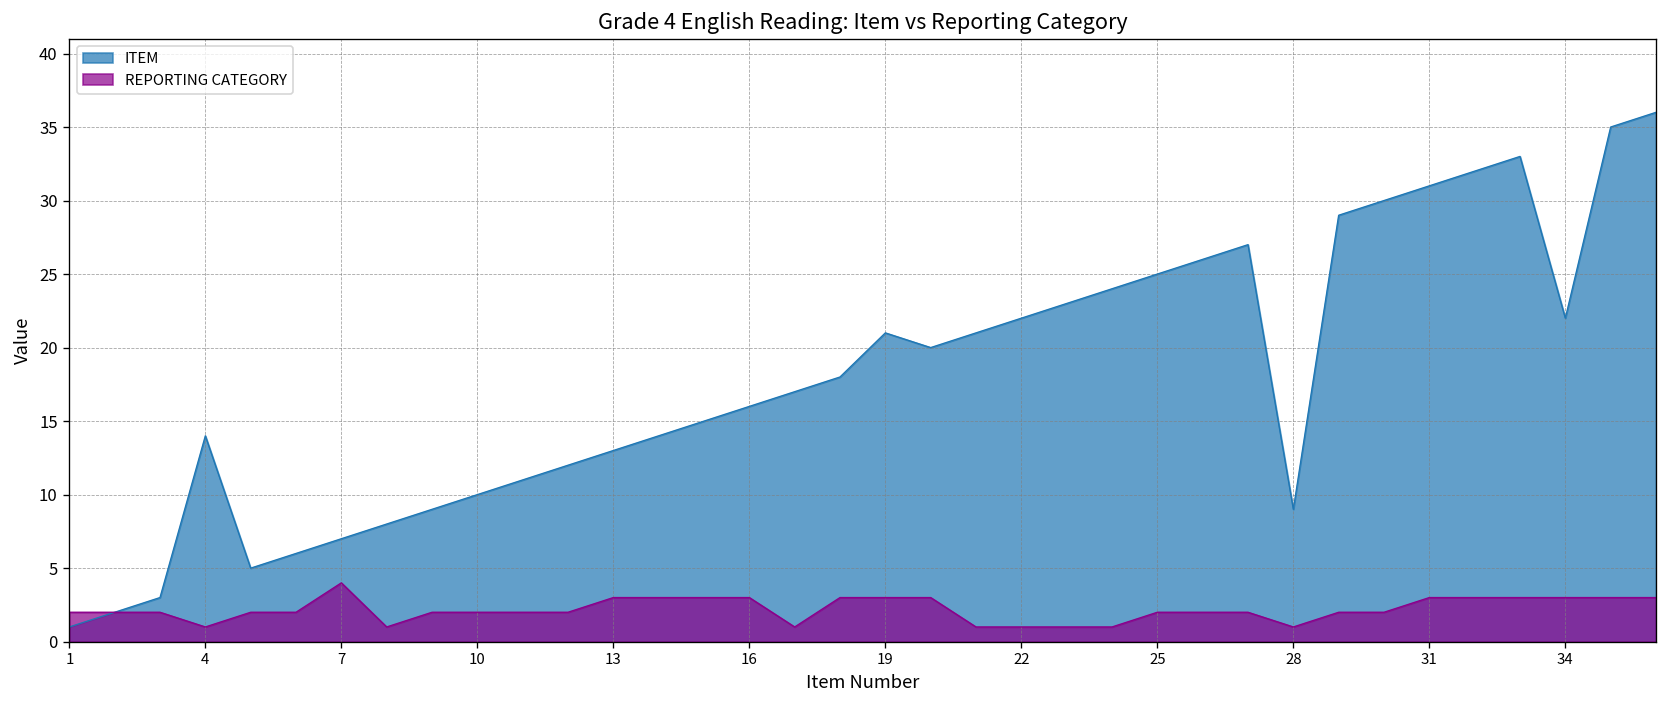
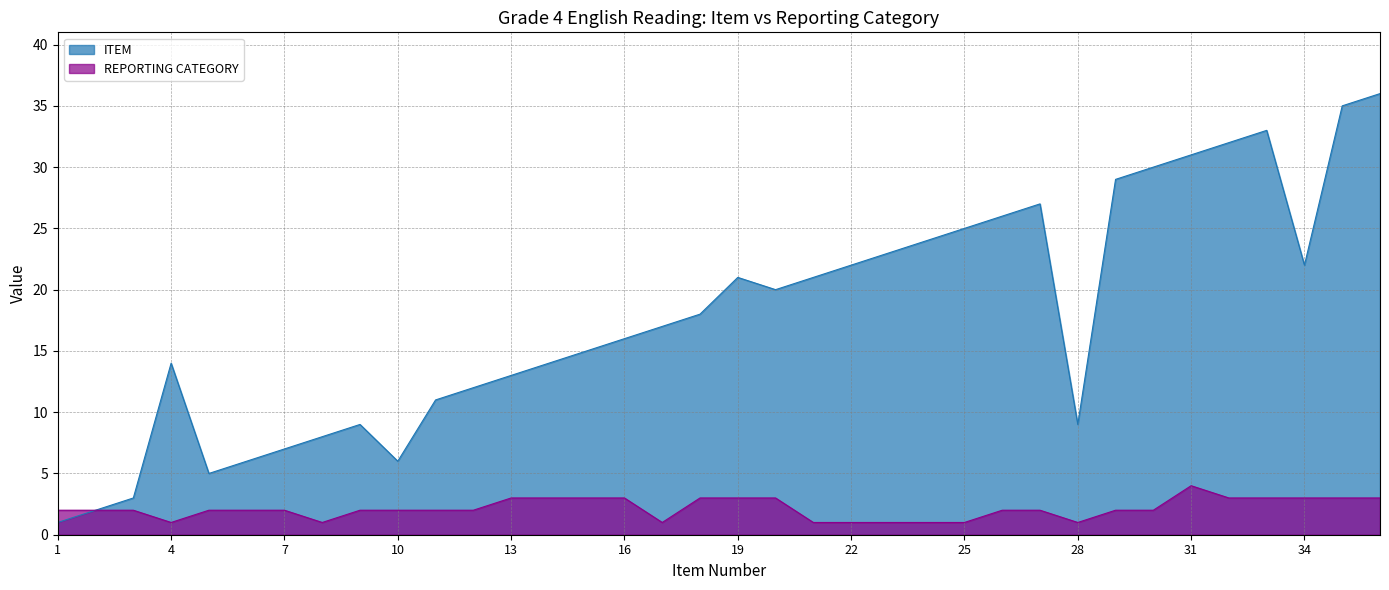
REPORTING CATEGORY, 7: 4 -> 2
ITEM, 10: 10 -> 6
REPORTING CATEGORY, 25: 2 -> 1
REPORTING CATEGORY, 31: 3 -> 4
